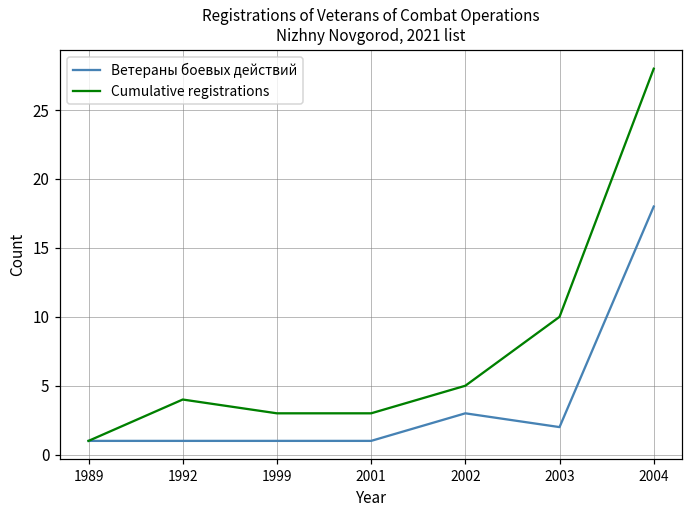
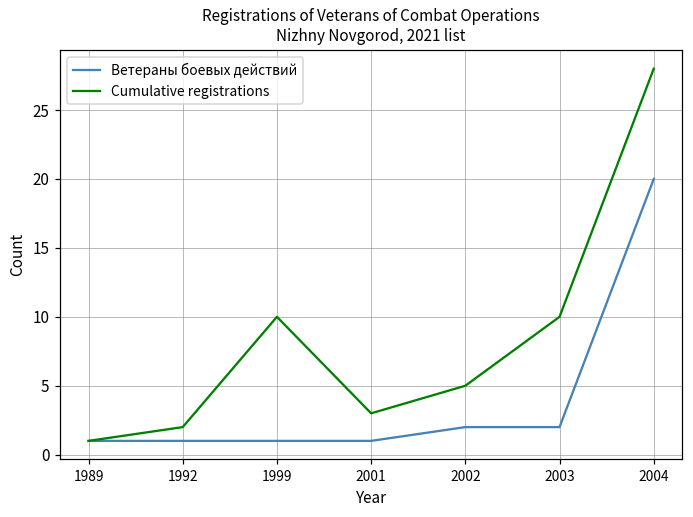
Cumulative registrations, 1992: 4 -> 2
Cumulative registrations, 1999: 3 -> 10
Ветераны боевых действий, 2002: 3 -> 2
Ветераны боевых действий, 2004: 18 -> 20
